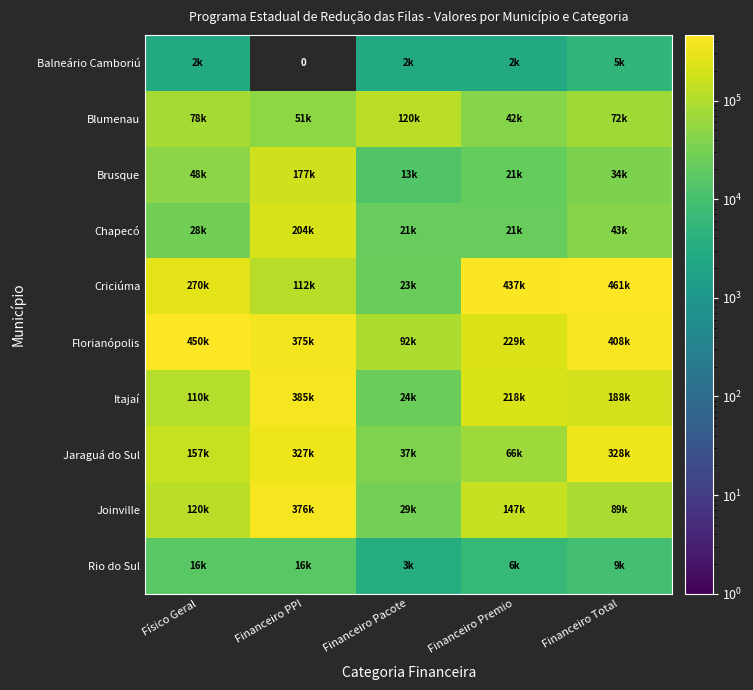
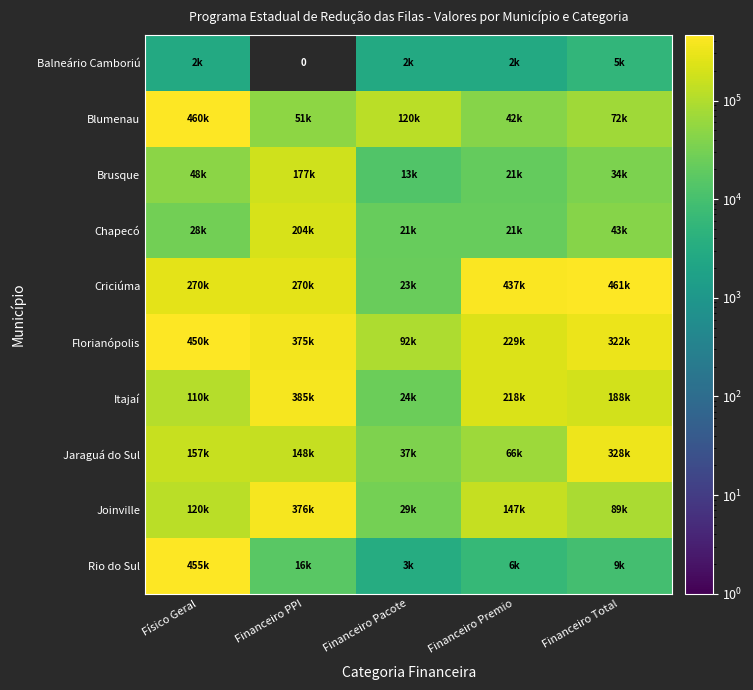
Blumenau, Físico Geral: 78k -> 460k
Criciúma, Financeiro PPI: 112k -> 270k
Florianópolis, Financeiro Total: 408k -> 322k
Jaraguá do Sul, Financeiro PPI: 327k -> 148k
Rio do Sul, Físico Geral: 16k -> 455k
